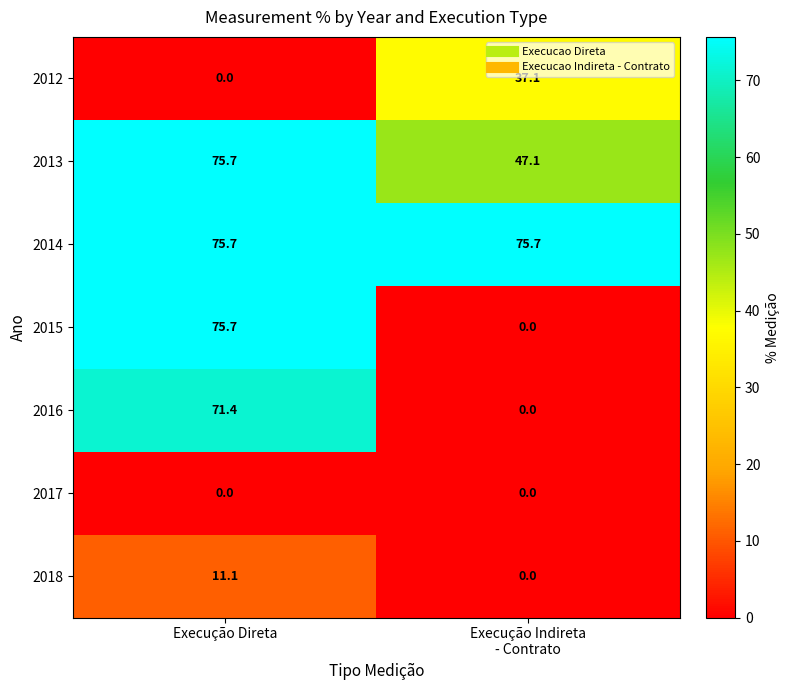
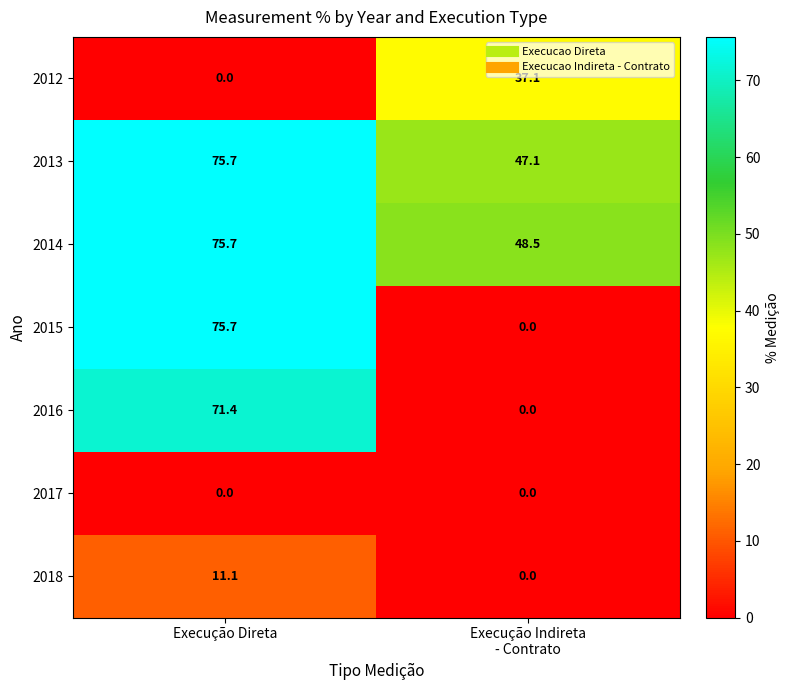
2014, Execução Indireta - Contrato: 75.7 -> 48.5
